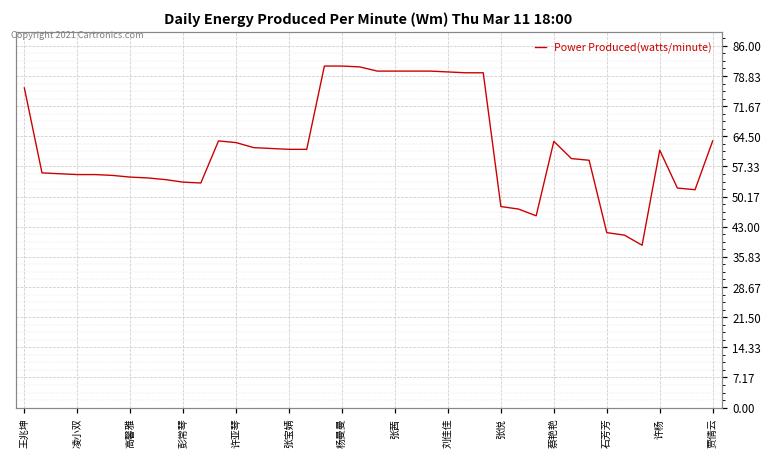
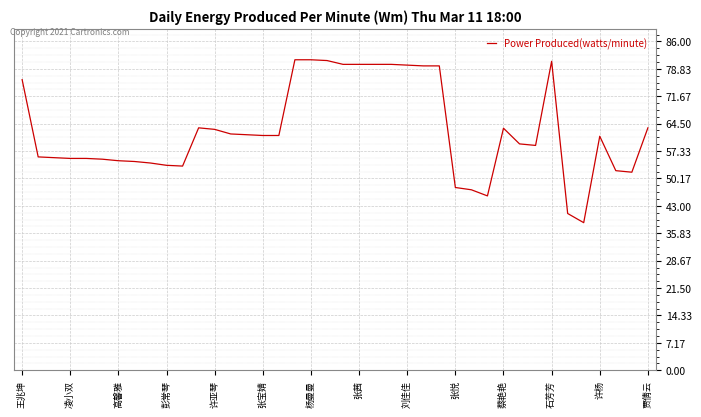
石芳芳: 42 -> 81
